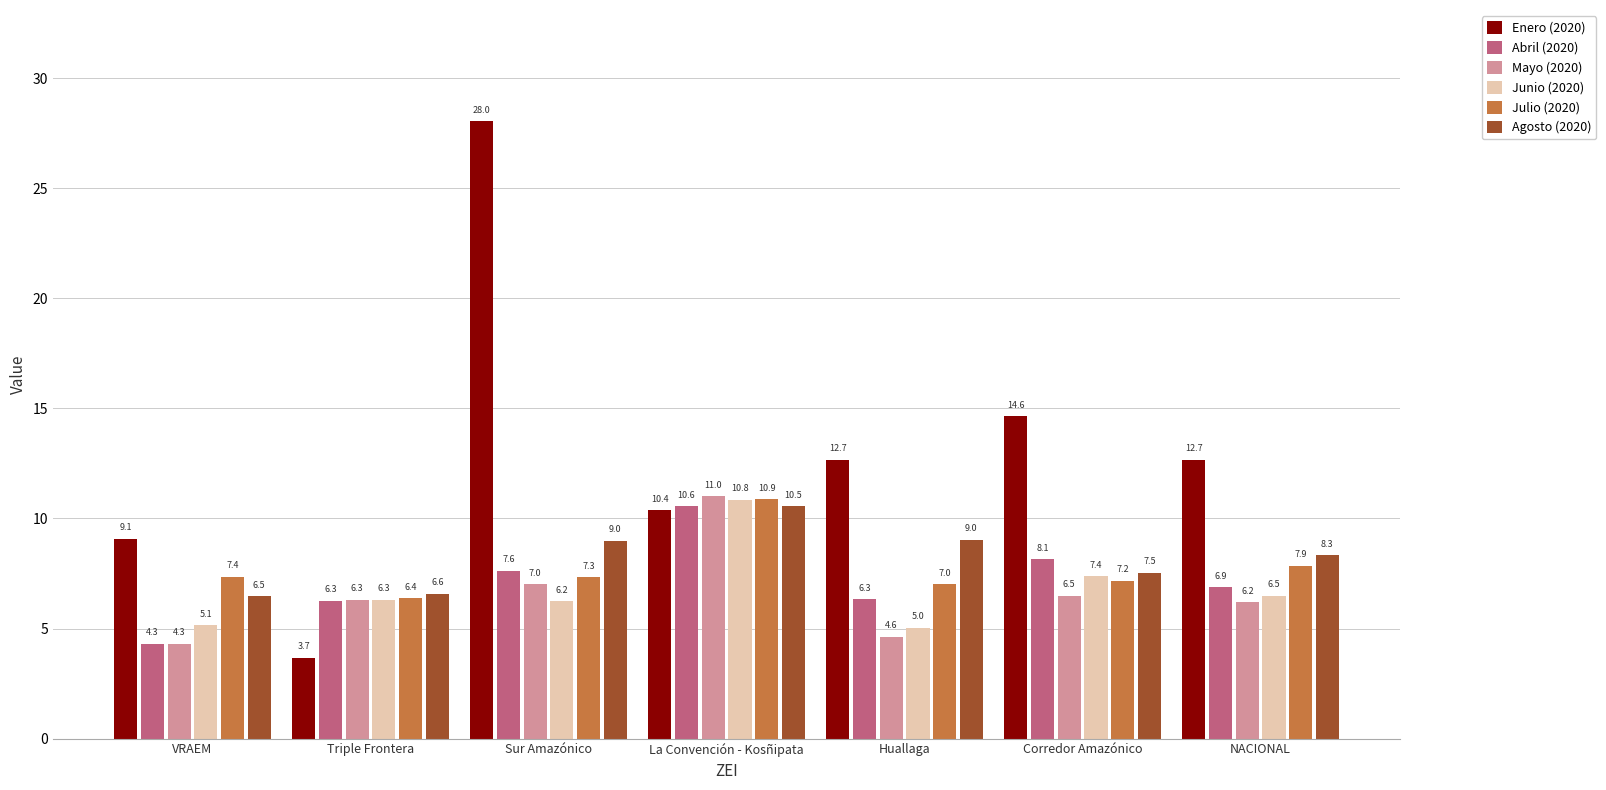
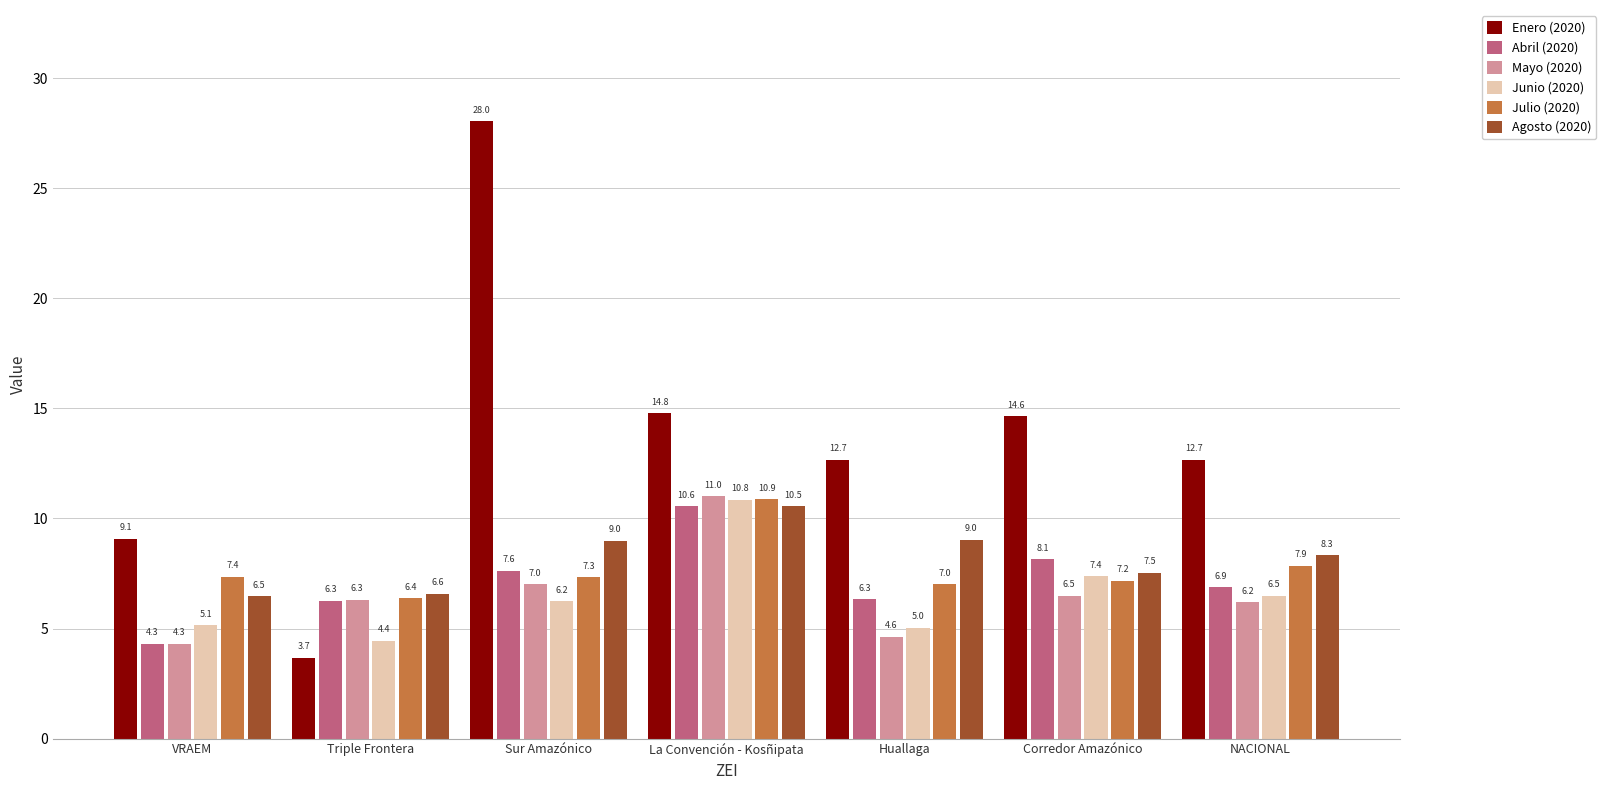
Junio (2020), Triple Frontera: 6.3 -> 4.4
Enero (2020), La Convención - Kosñipata: 10.4 -> 14.8
